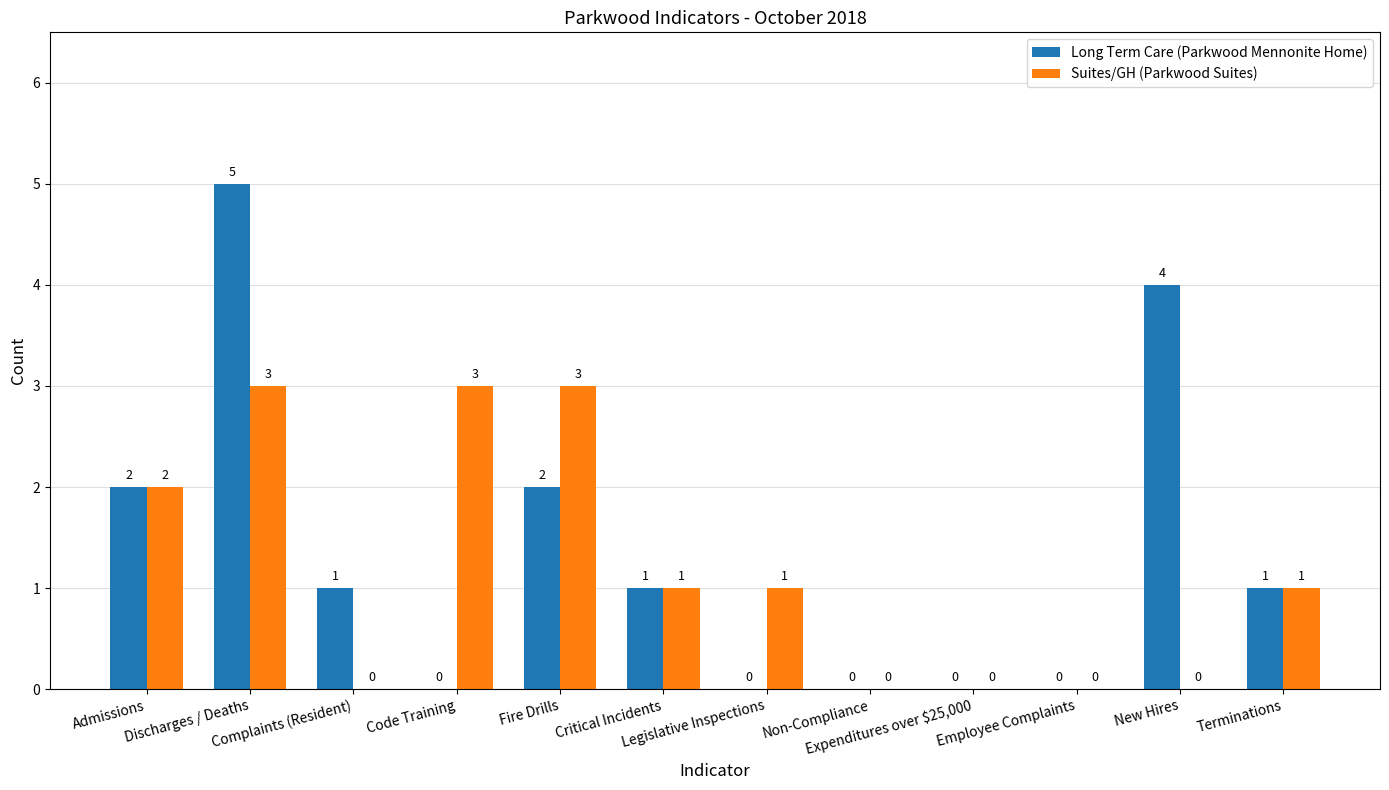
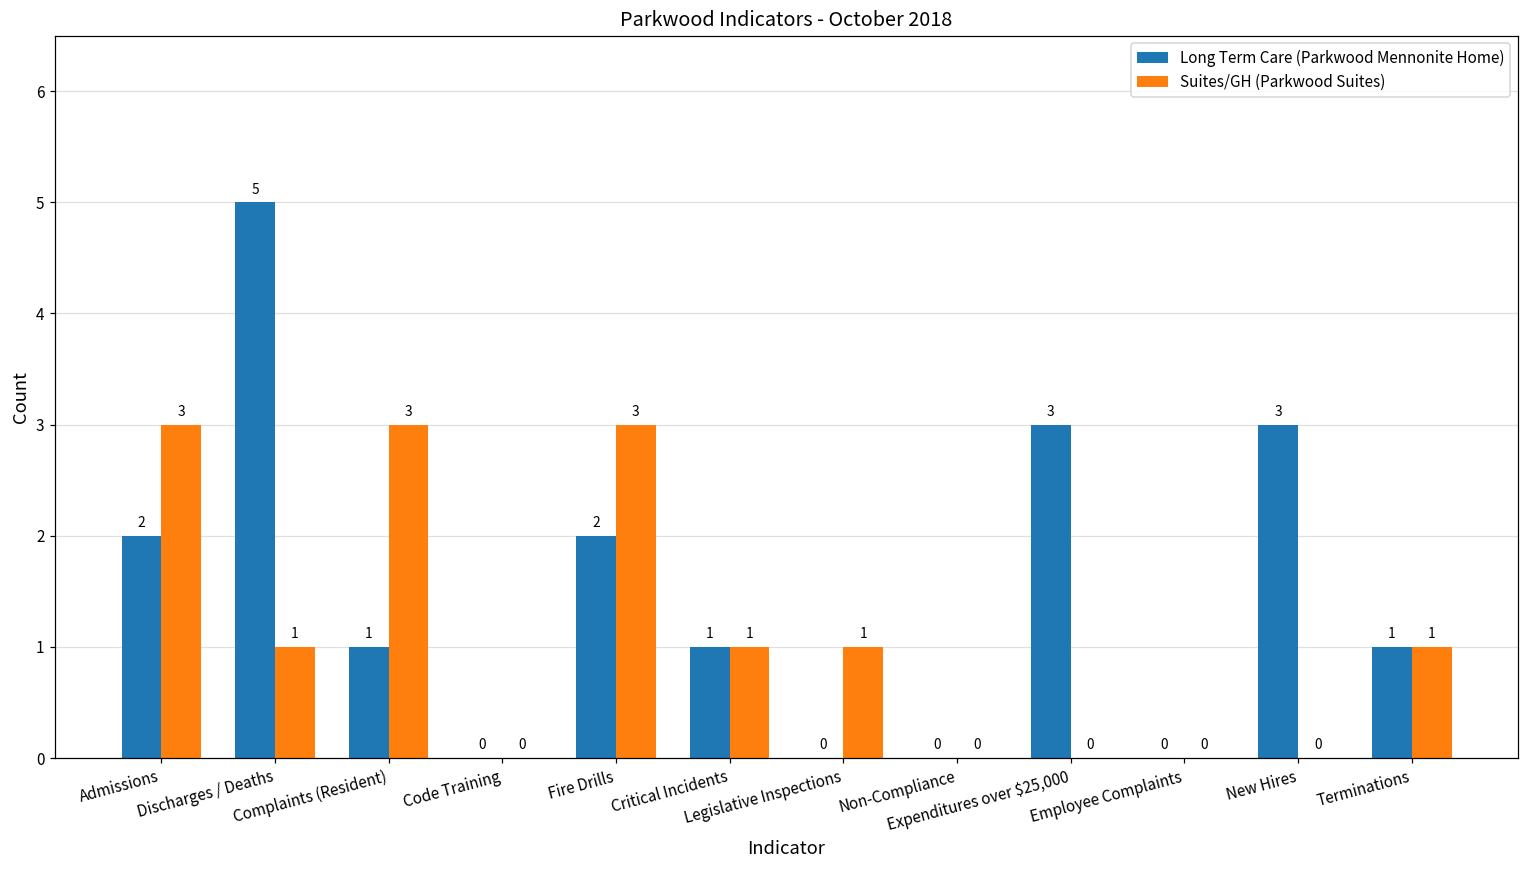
Suites/GH (Parkwood Suites), Admissions: 2 -> 3
Suites/GH (Parkwood Suites), Discharges / Deaths: 3 -> 1
Suites/GH (Parkwood Suites), Complaints (Resident): 0 -> 3
Suites/GH (Parkwood Suites), Code Training: 3 -> 0
Long Term Care (Parkwood Mennonite Home), Expenditures over $25,000: 0 -> 3
Long Term Care (Parkwood Mennonite Home), New Hires: 4 -> 3
